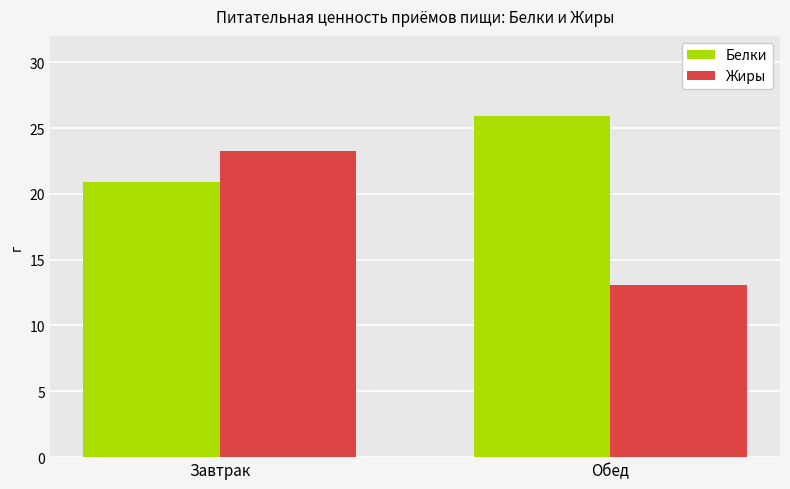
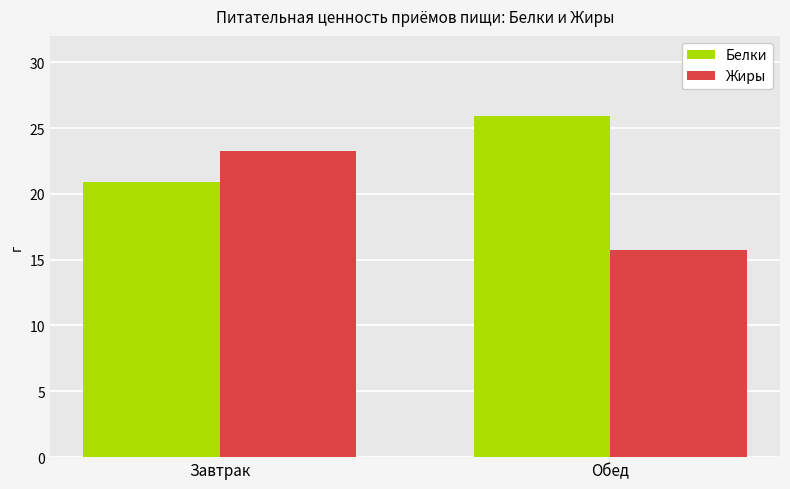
Жиры, Обед: 13.1 -> 15.7
